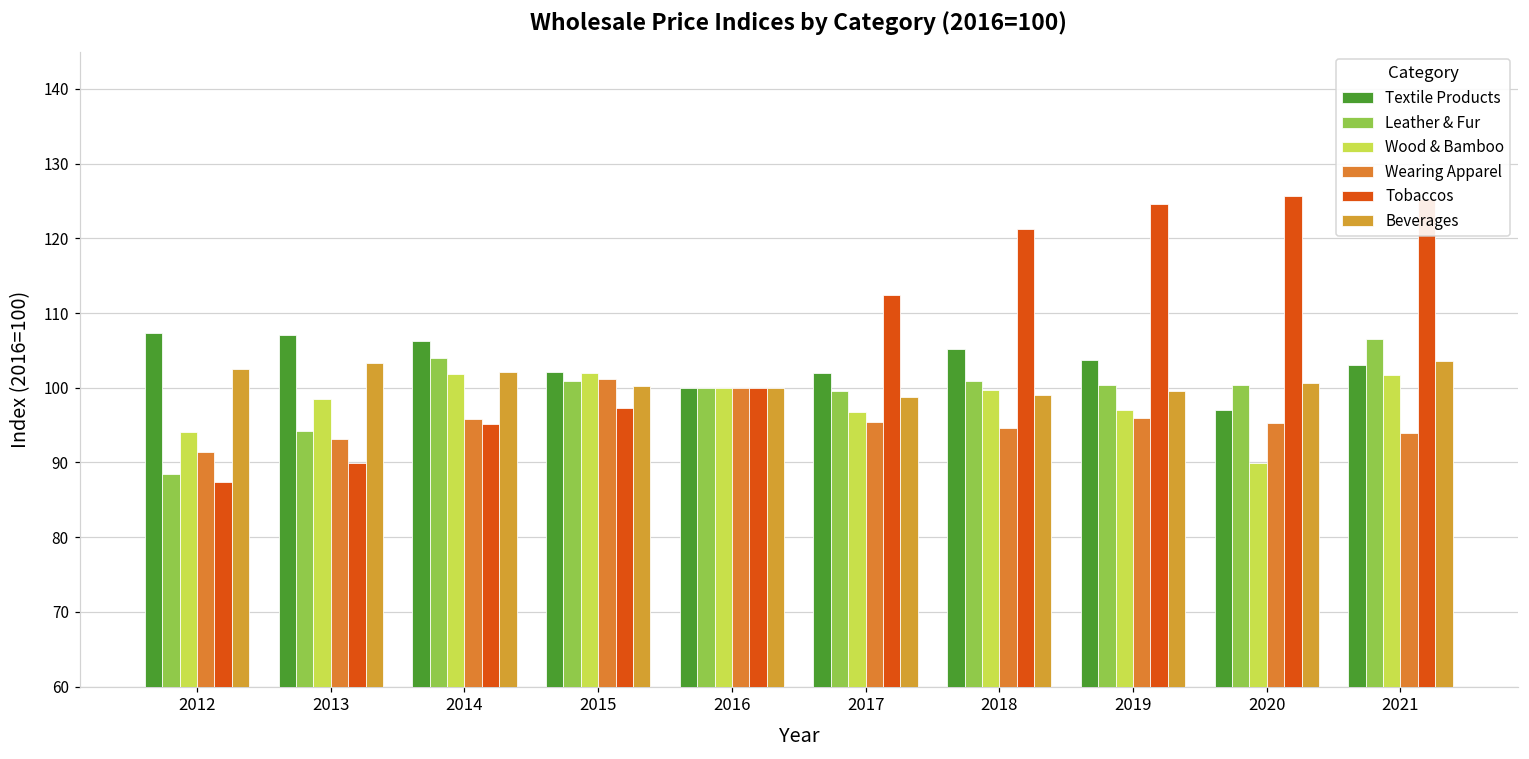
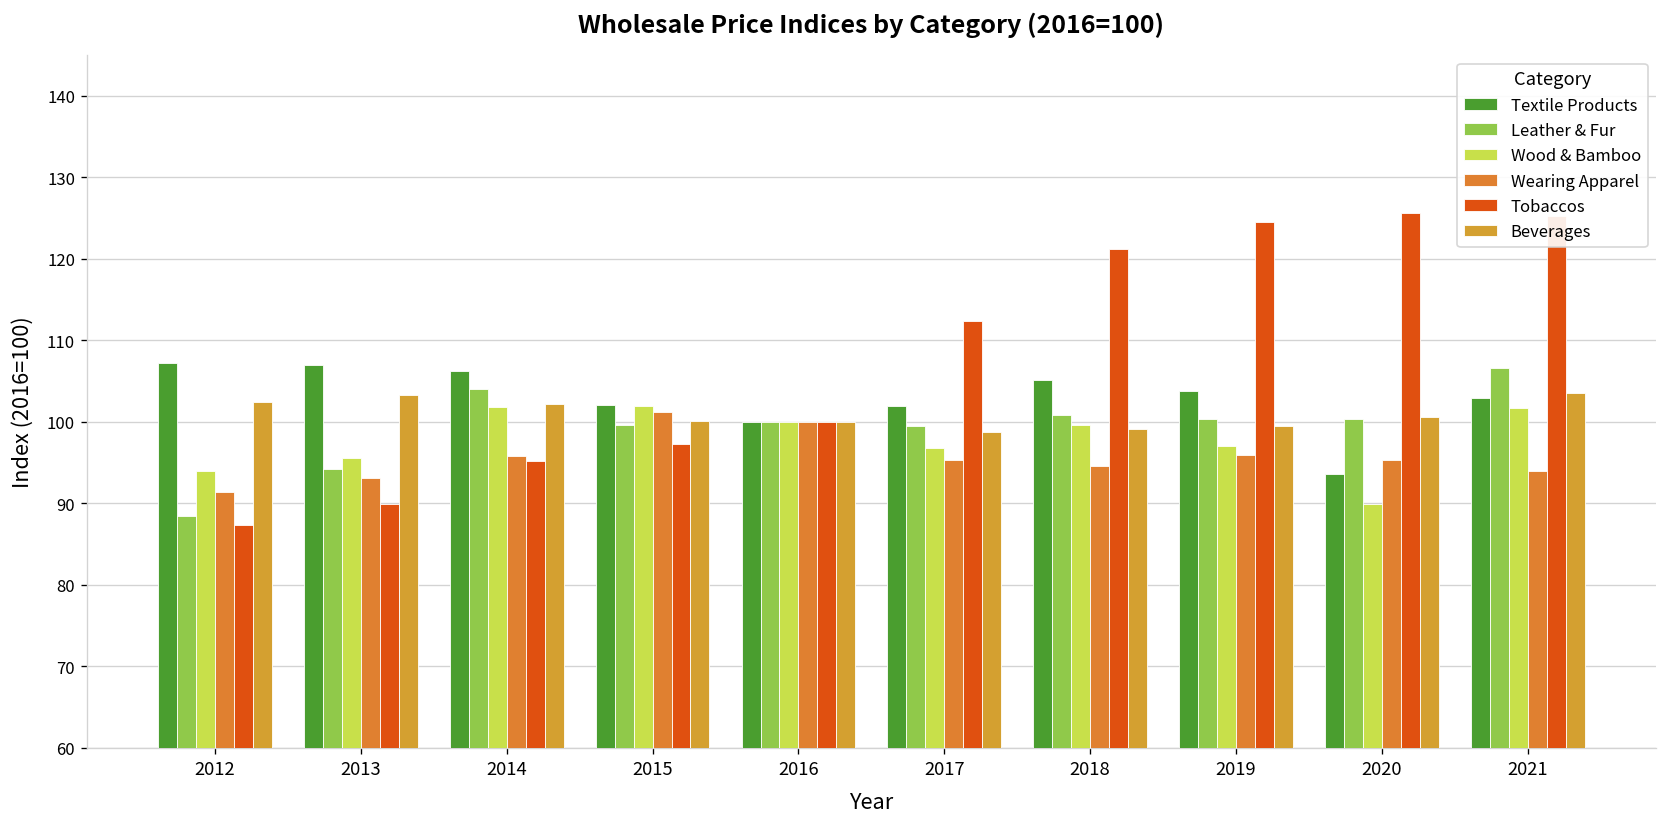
Wood & Bamboo, 2013: 99 -> 96
Leather & Fur, 2015: 101 -> 100
Textile Products, 2020: 97 -> 94
